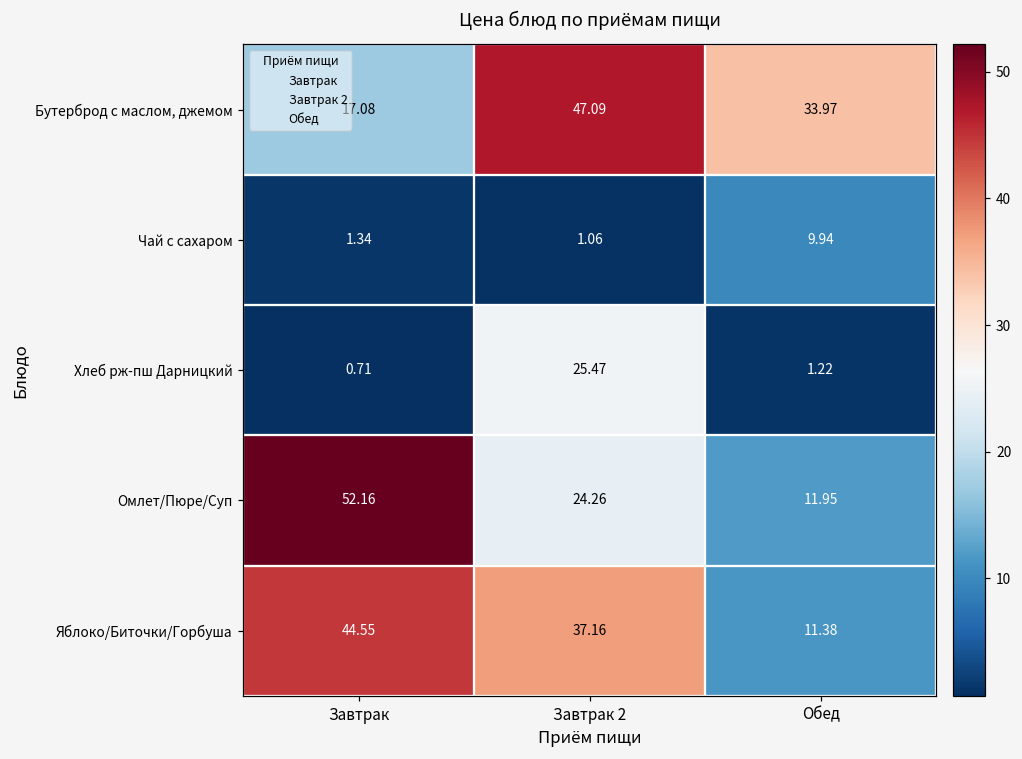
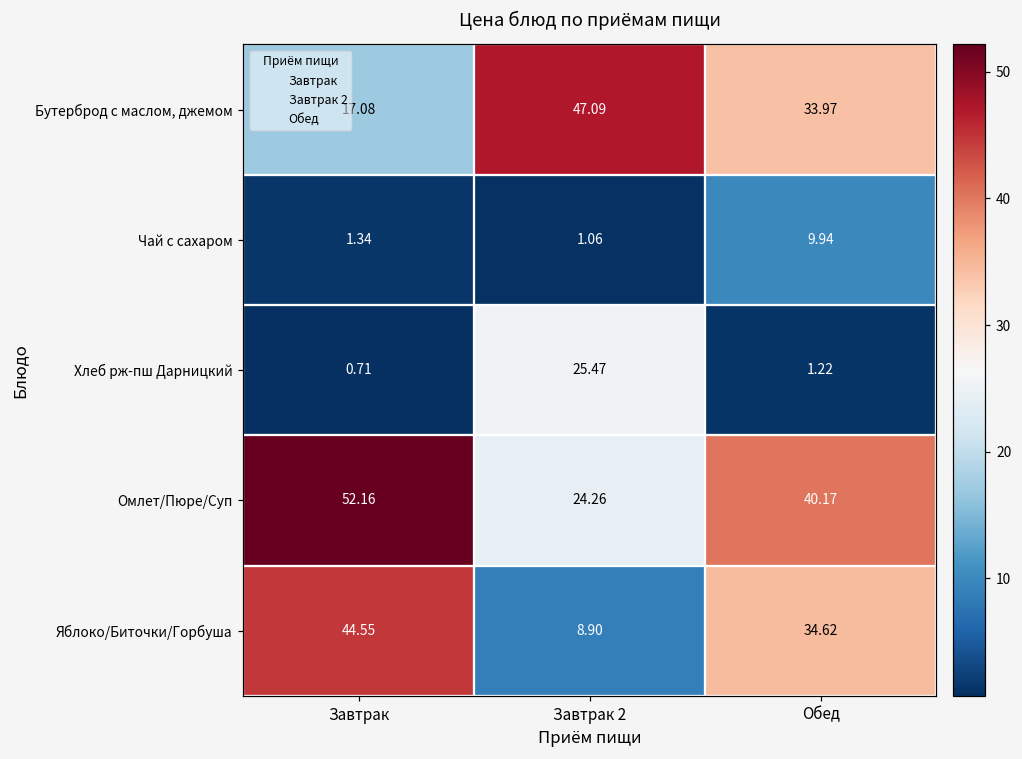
Омлет/Пюре/Суп, Обед: 11.95 -> 40.17
Яблоко/Биточки/Горбуша, Завтрак 2: 37.16 -> 8.90
Яблоко/Биточки/Горбуша, Обед: 11.38 -> 34.62
